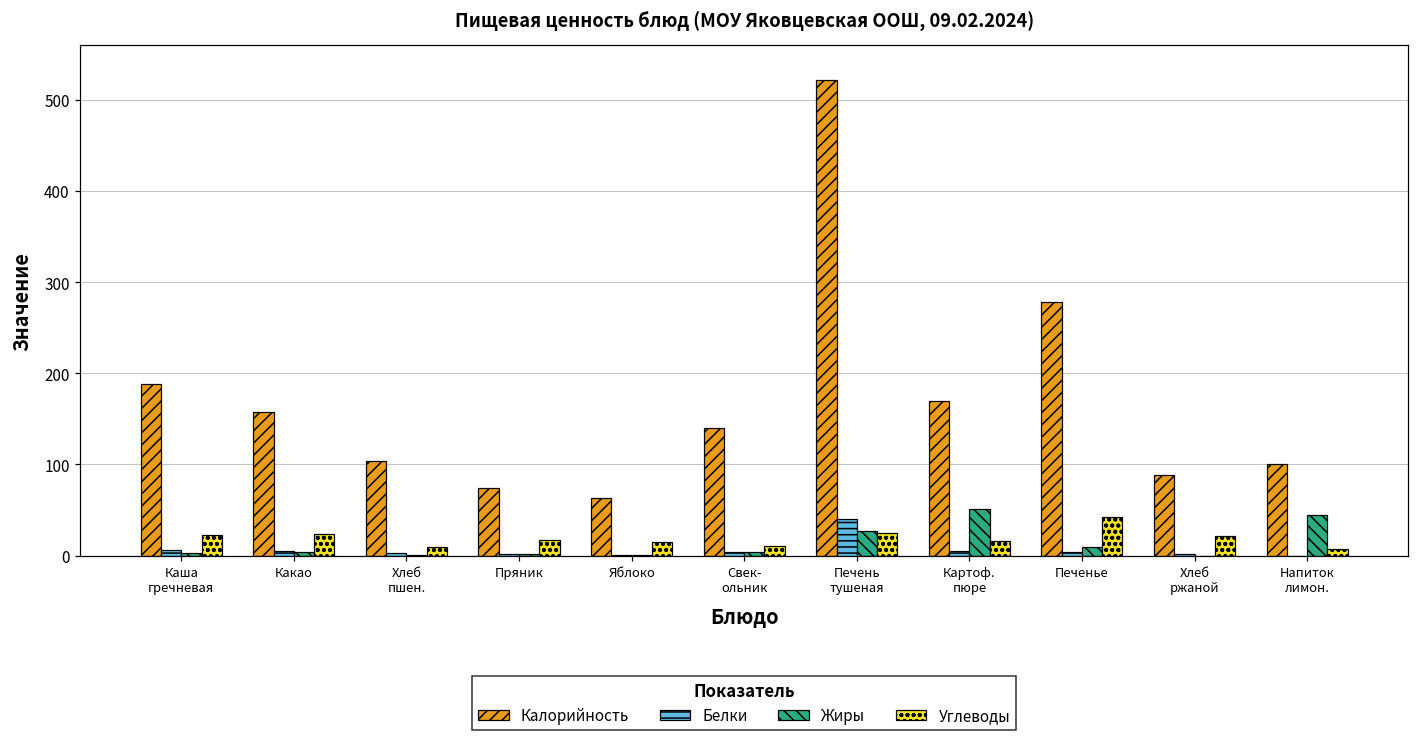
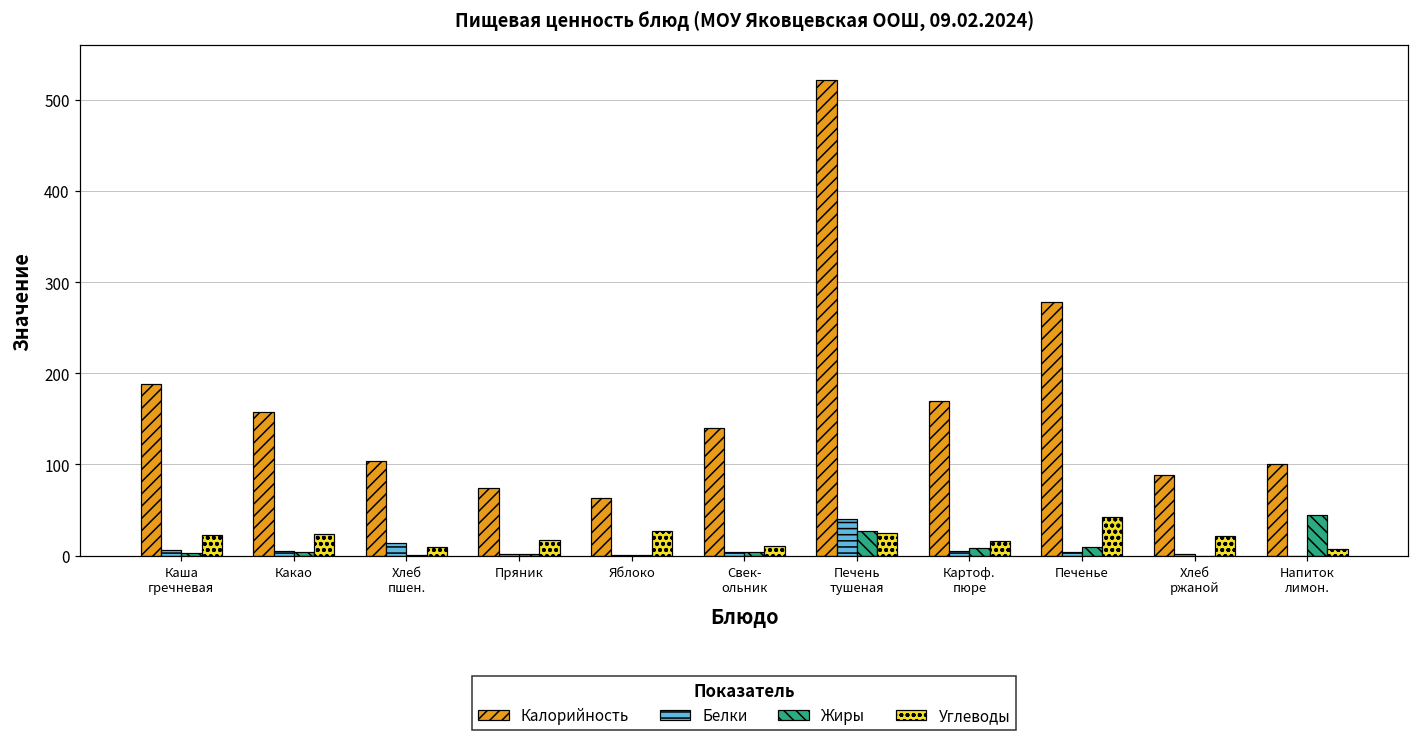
Белки, Хлеб пшен.: 0 -> 10
Углеводы, Яблоко: 20 -> 30
Жиры, Картоф. пюре: 50 -> 10
